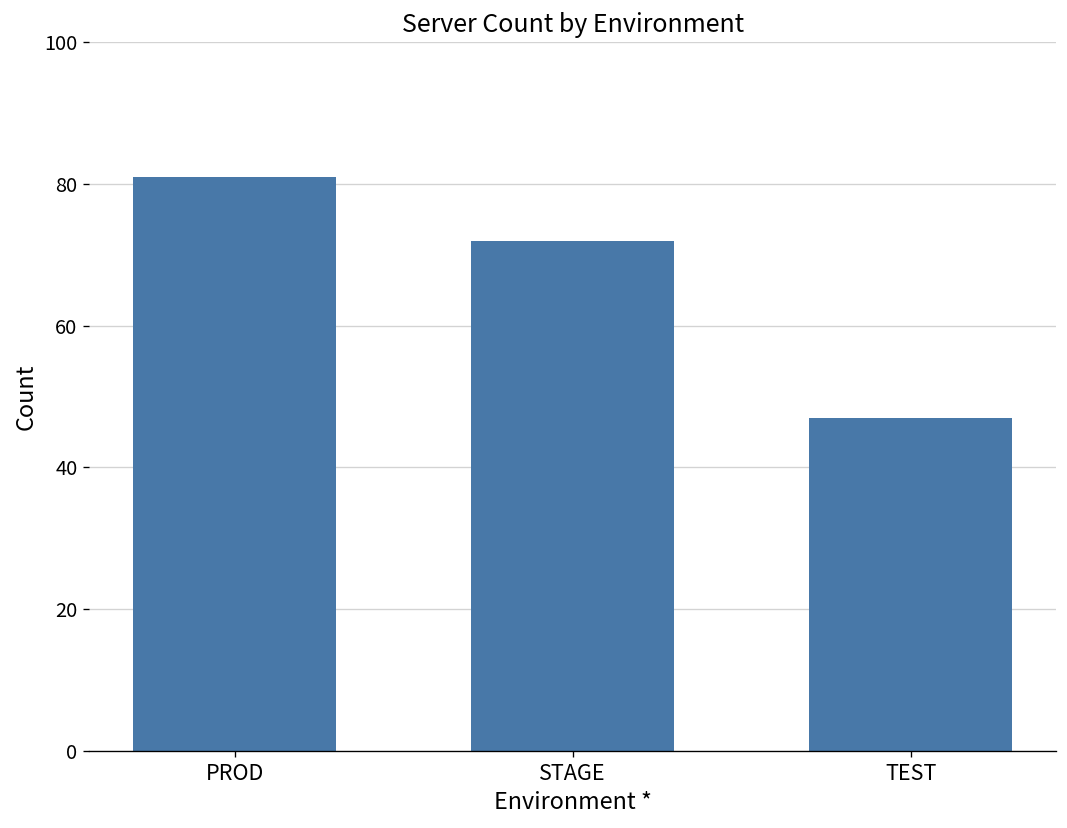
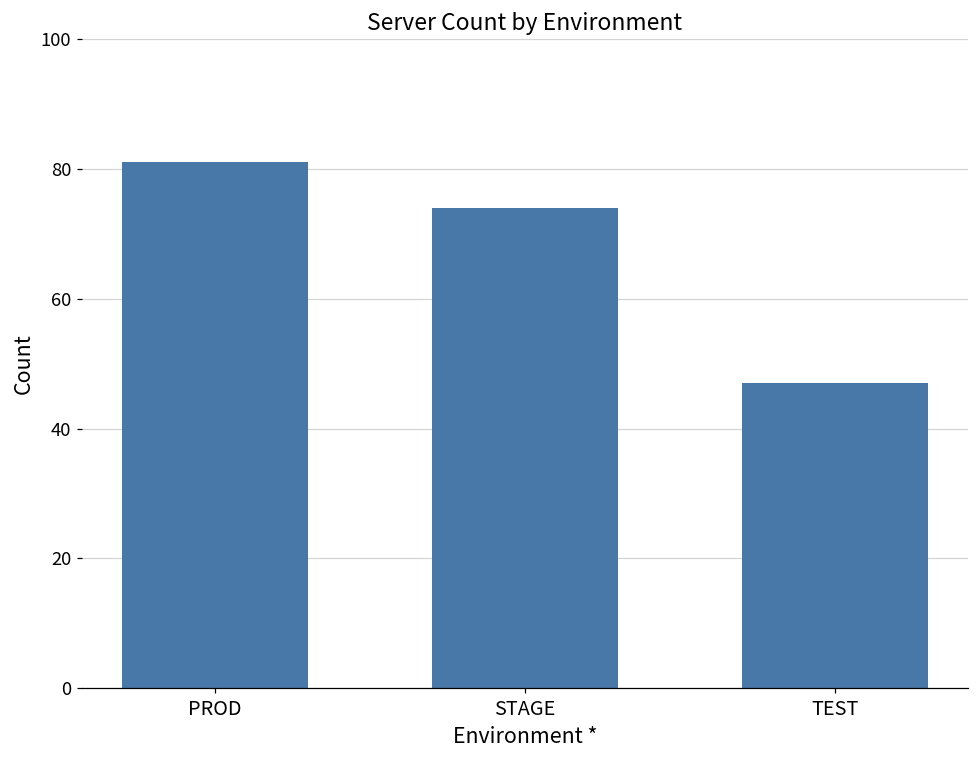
STAGE: 72 -> 74
